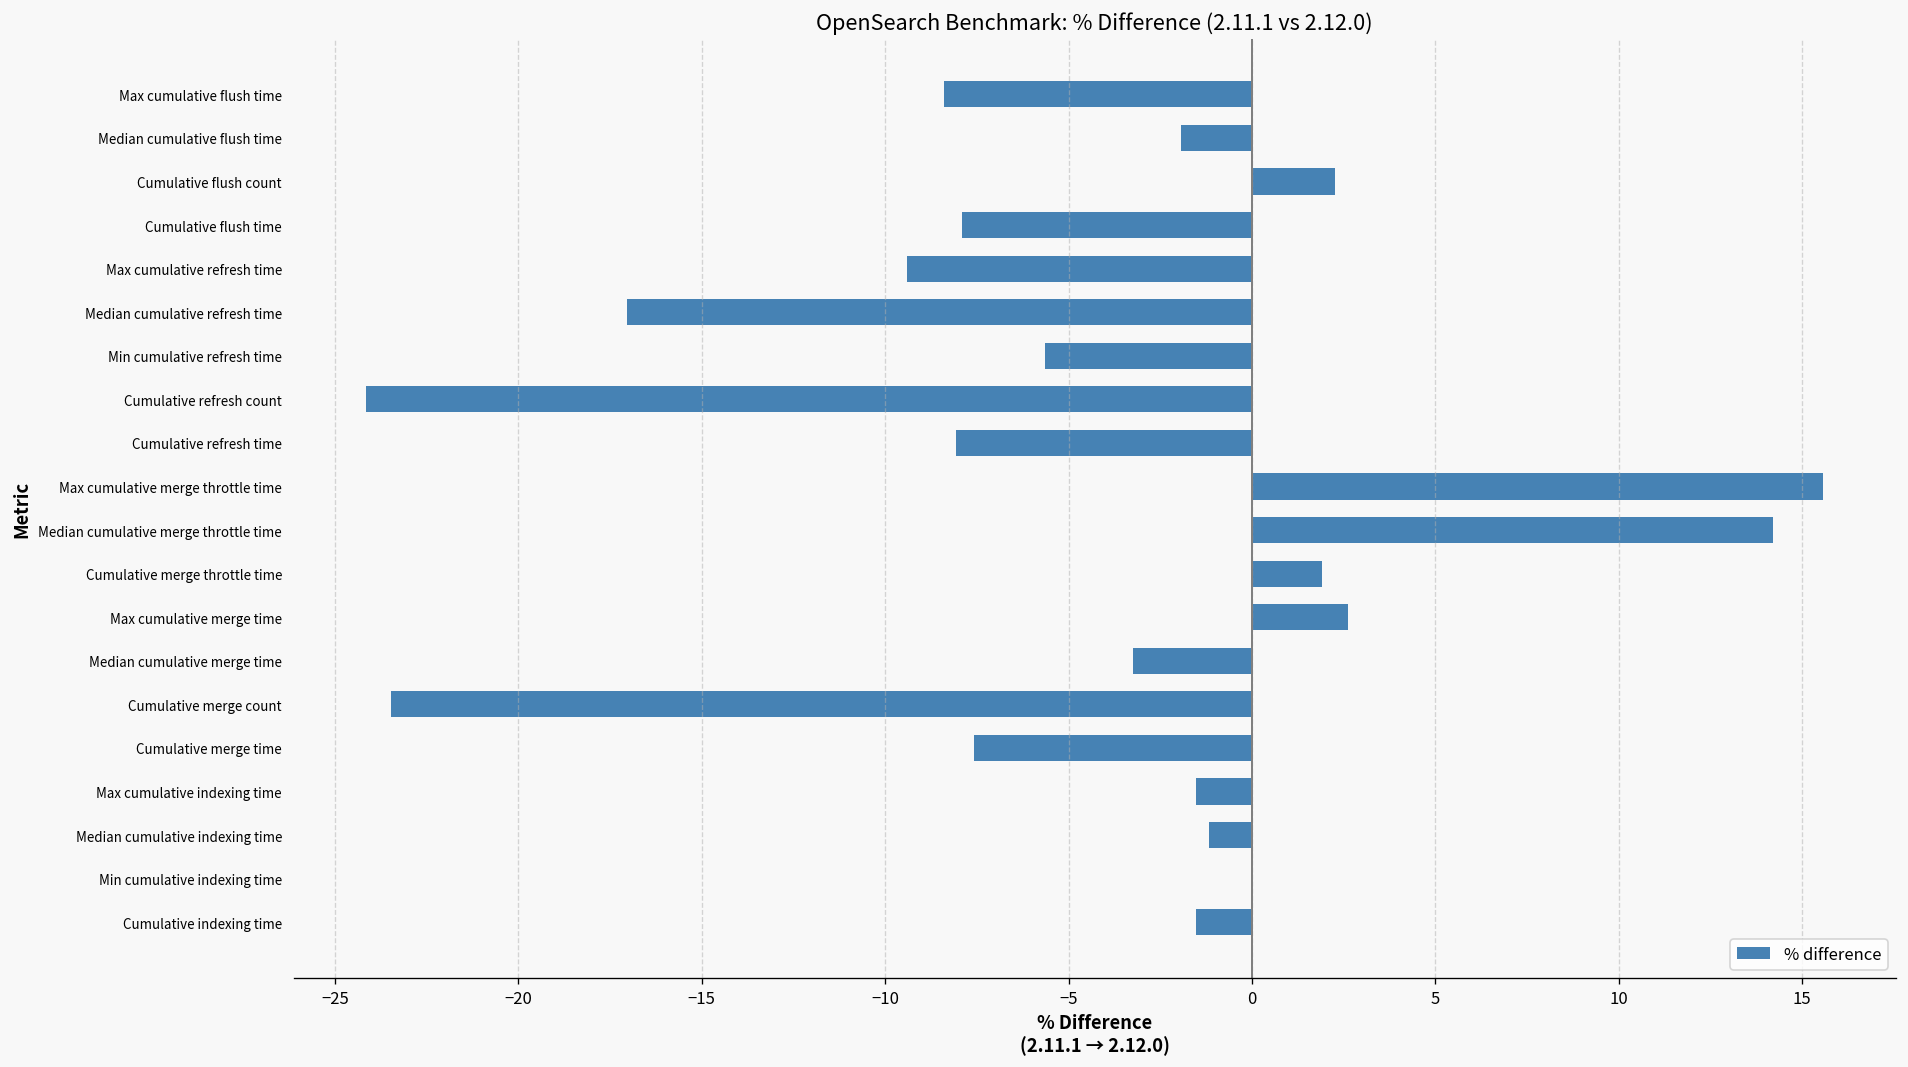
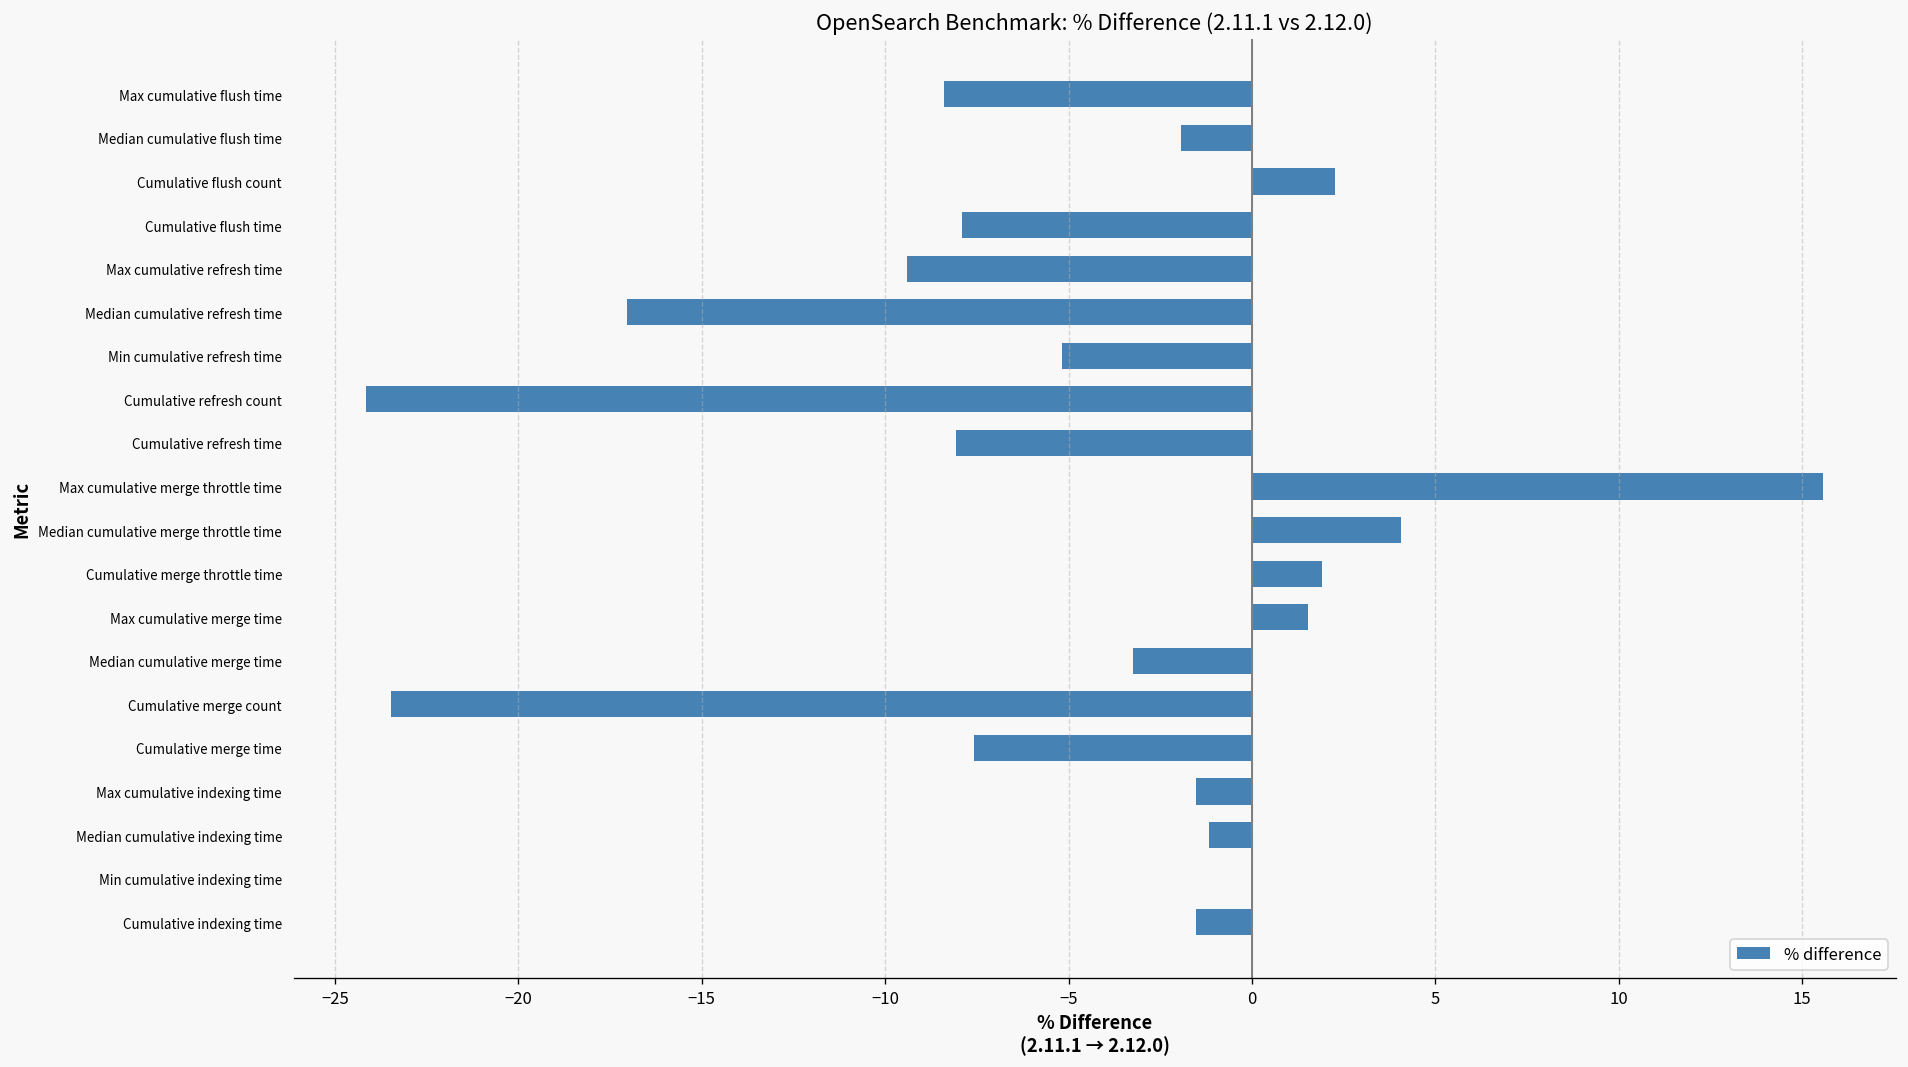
Min cumulative refresh time: -5.6 -> -5.2
Median cumulative merge throttle time: 14.2 -> 4.1
Max cumulative merge time: 2.6 -> 1.5
